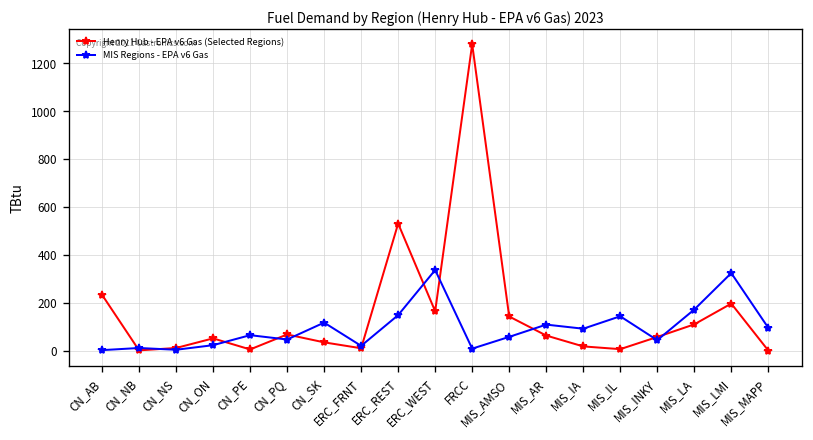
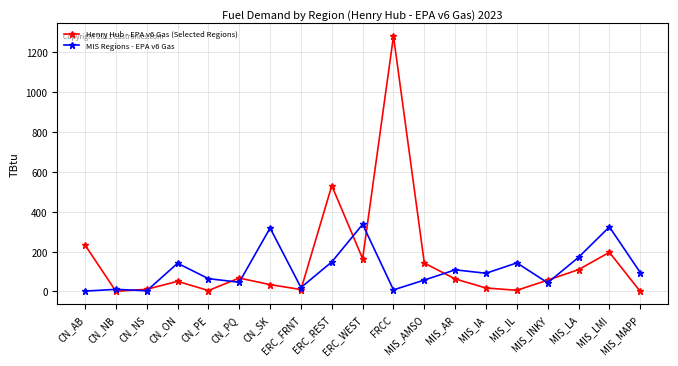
MIS Regions - EPA v6 Gas, CN_ON: 20 -> 140
MIS Regions - EPA v6 Gas, CN_SK: 120 -> 320
